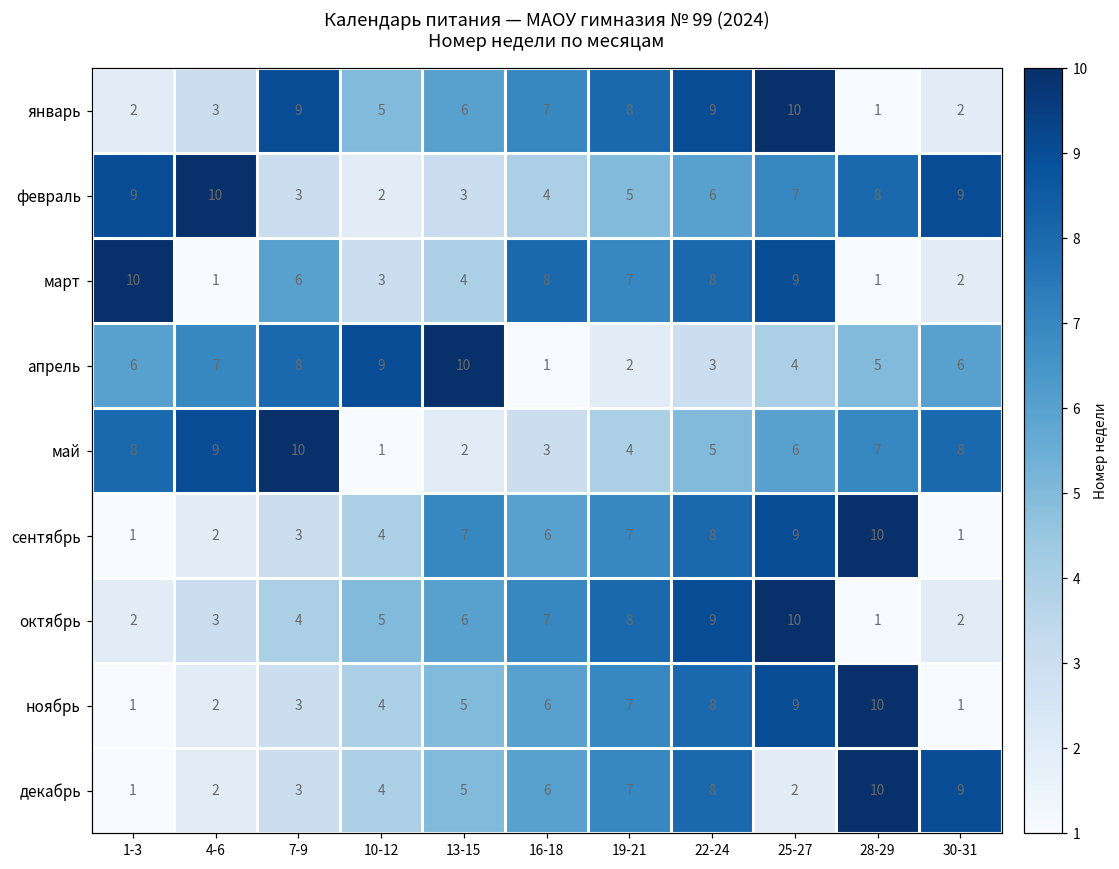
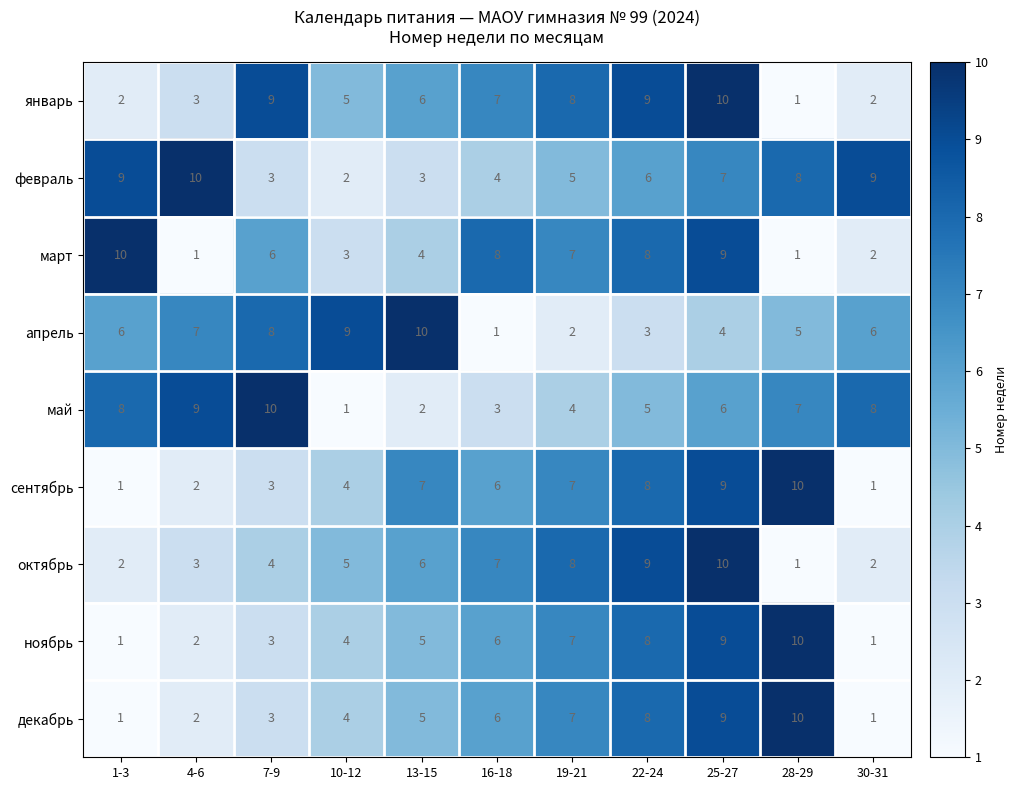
декабрь, 25-27: 2 -> 9
декабрь, 30-31: 9 -> 1
